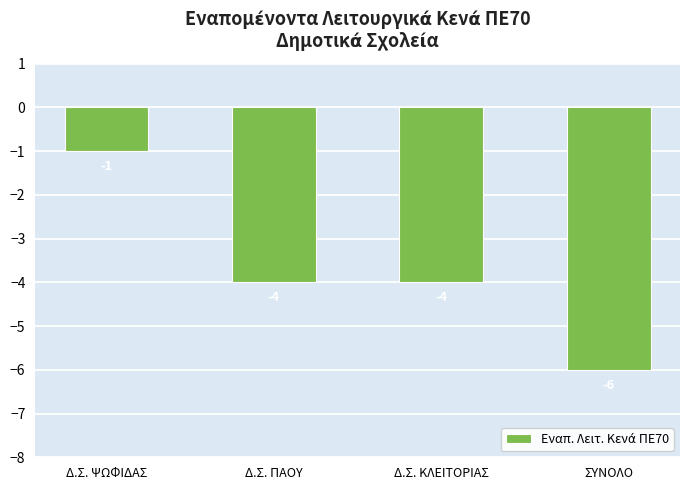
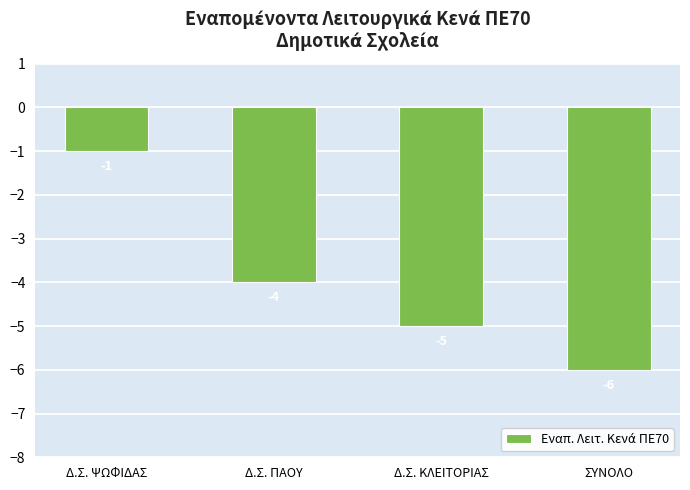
Δ.Σ. ΚΛΕΙΤΟΡΙΑΣ: -4 -> -5
